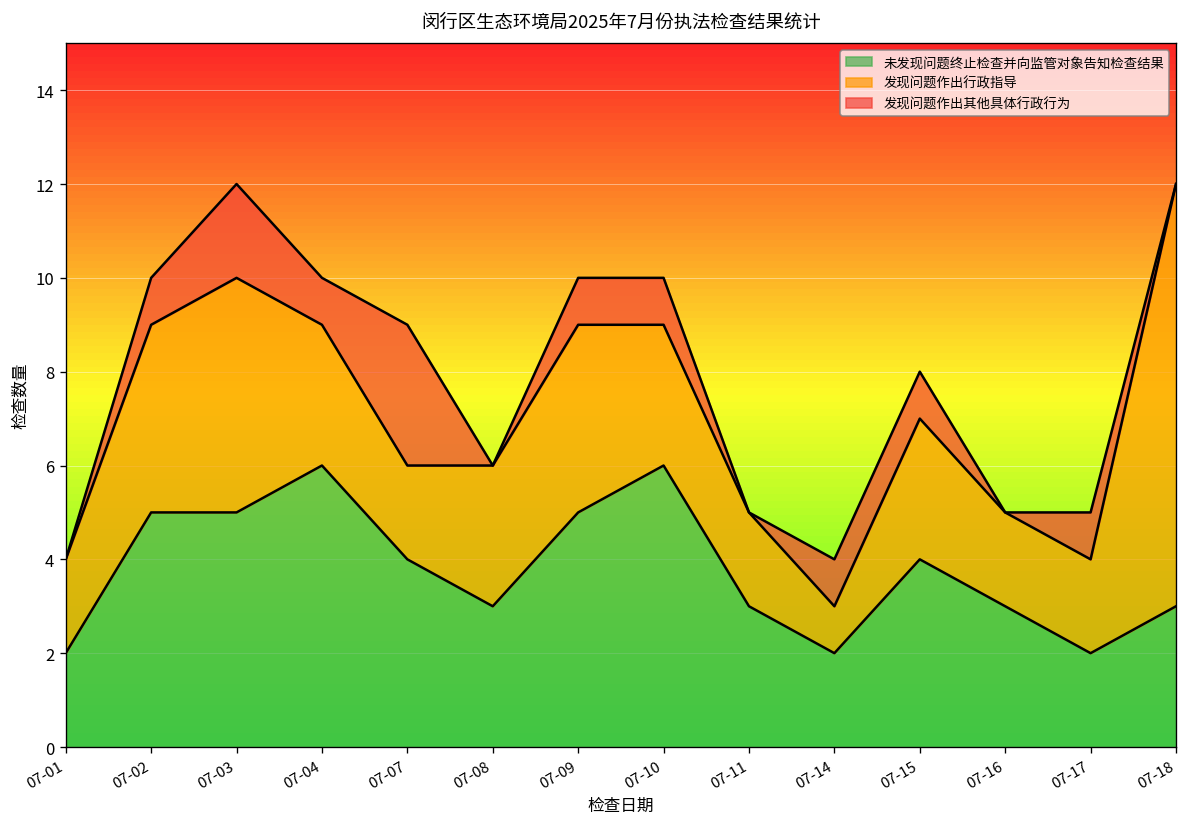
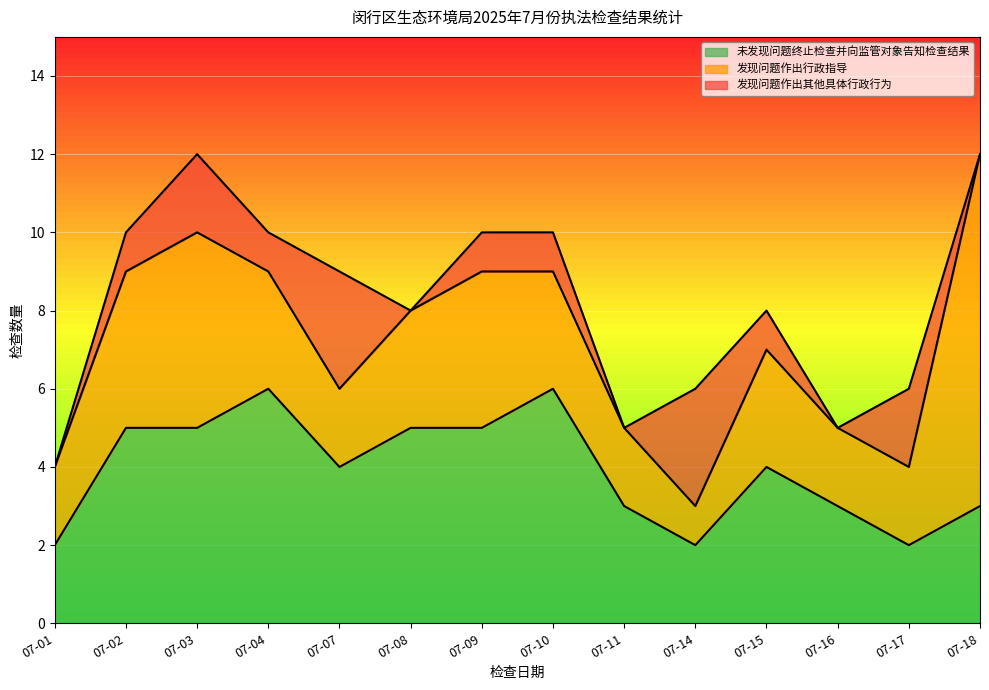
未发现问题终止检查并向监管对象告知检查结果, 07-08: 3 -> 5
发现问题作出其他具体行政行为, 07-14: 1 -> 3
发现问题作出其他具体行政行为, 07-17: 1 -> 2
